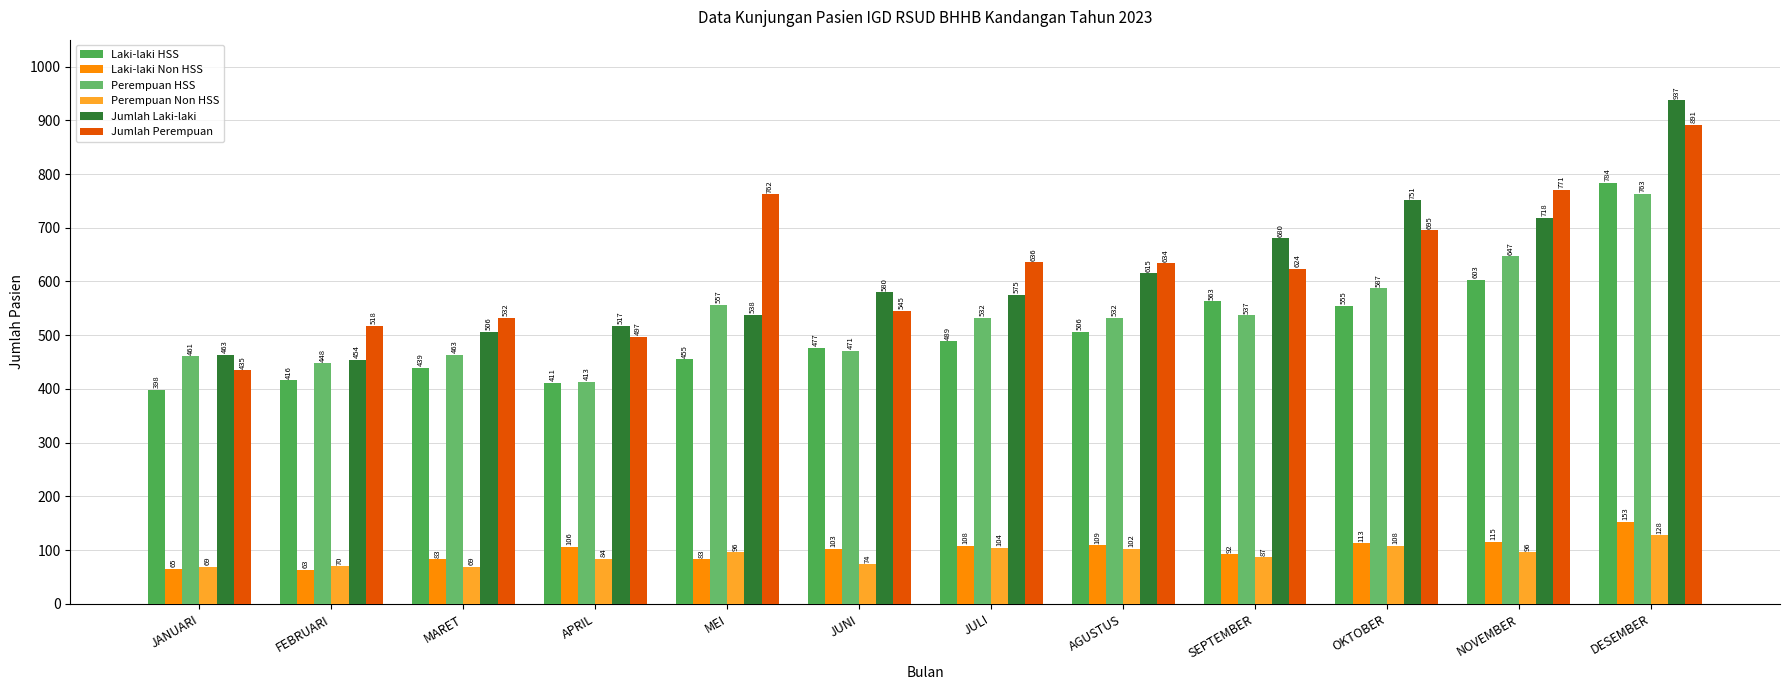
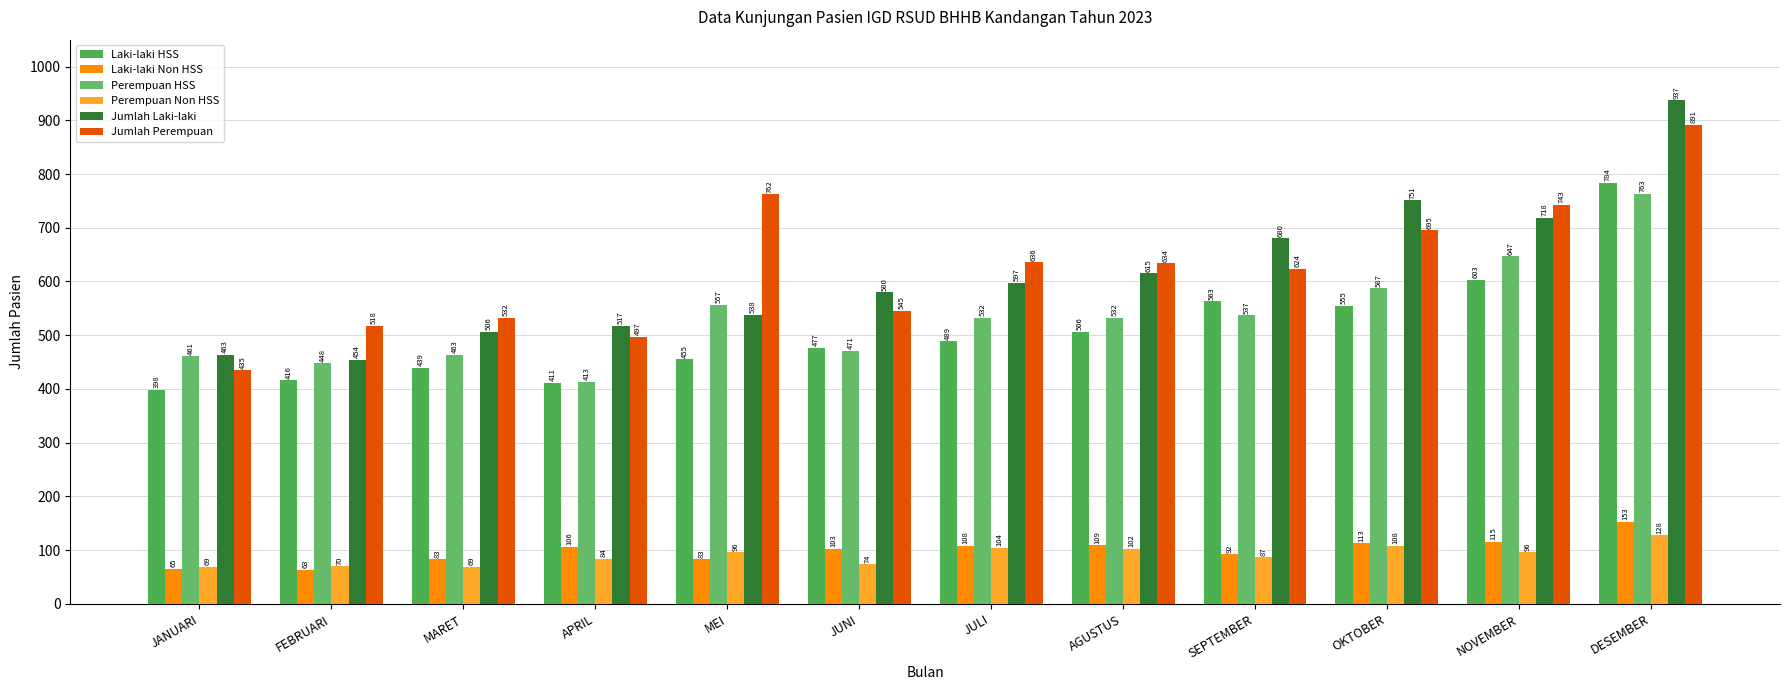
Jumlah Laki-laki, JULI: 575 -> 597
Jumlah Perempuan, NOVEMBER: 771 -> 743
